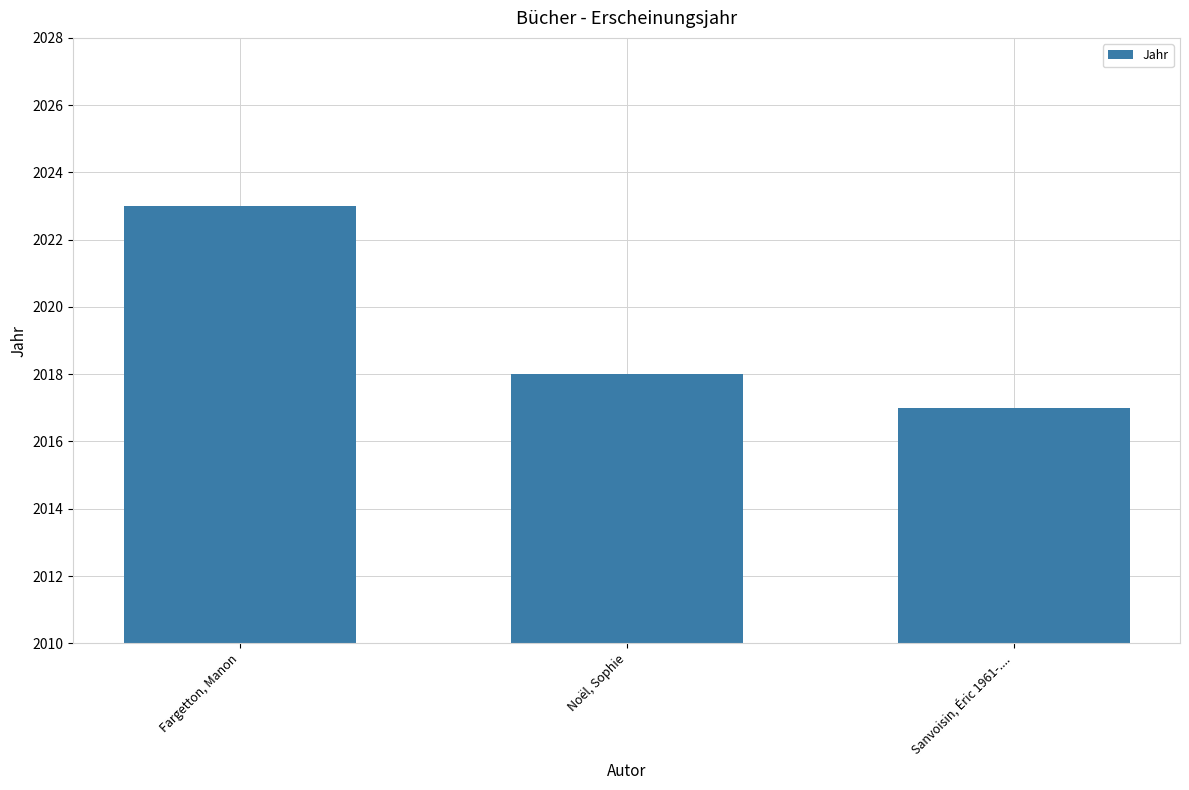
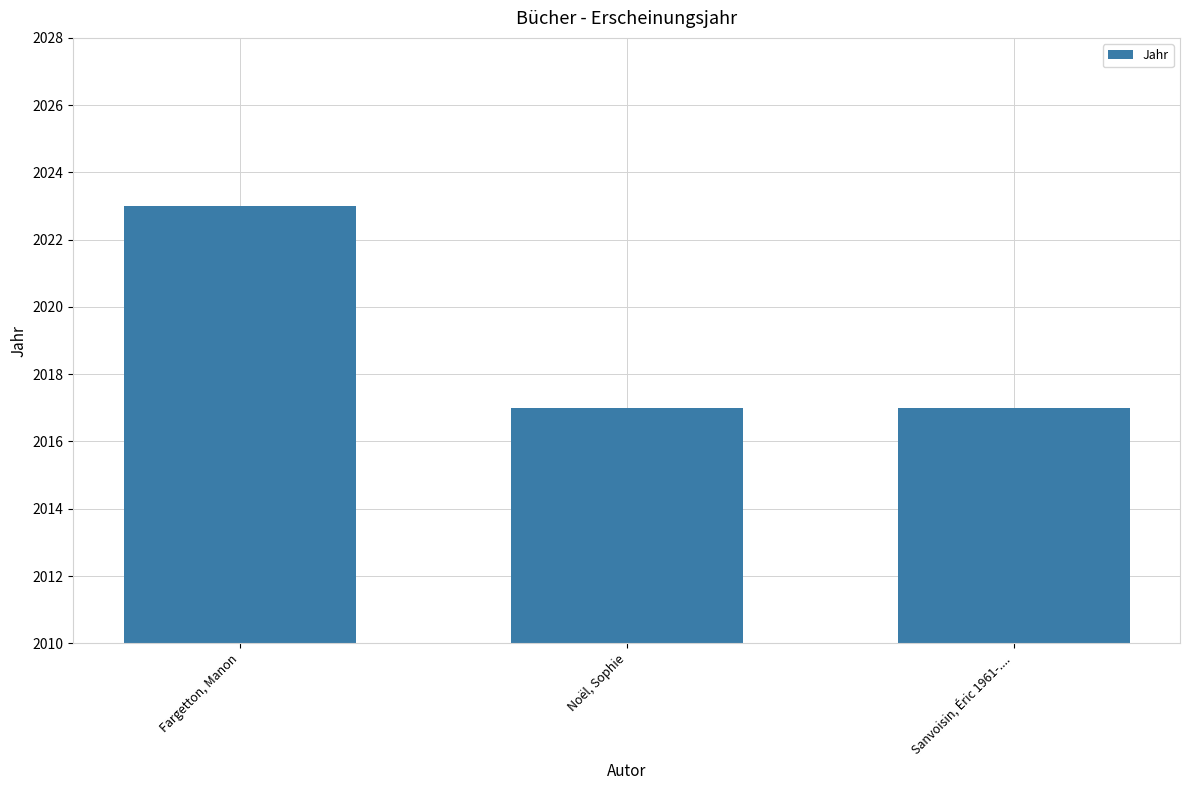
Noël, Sophie: 2018 -> 2017
